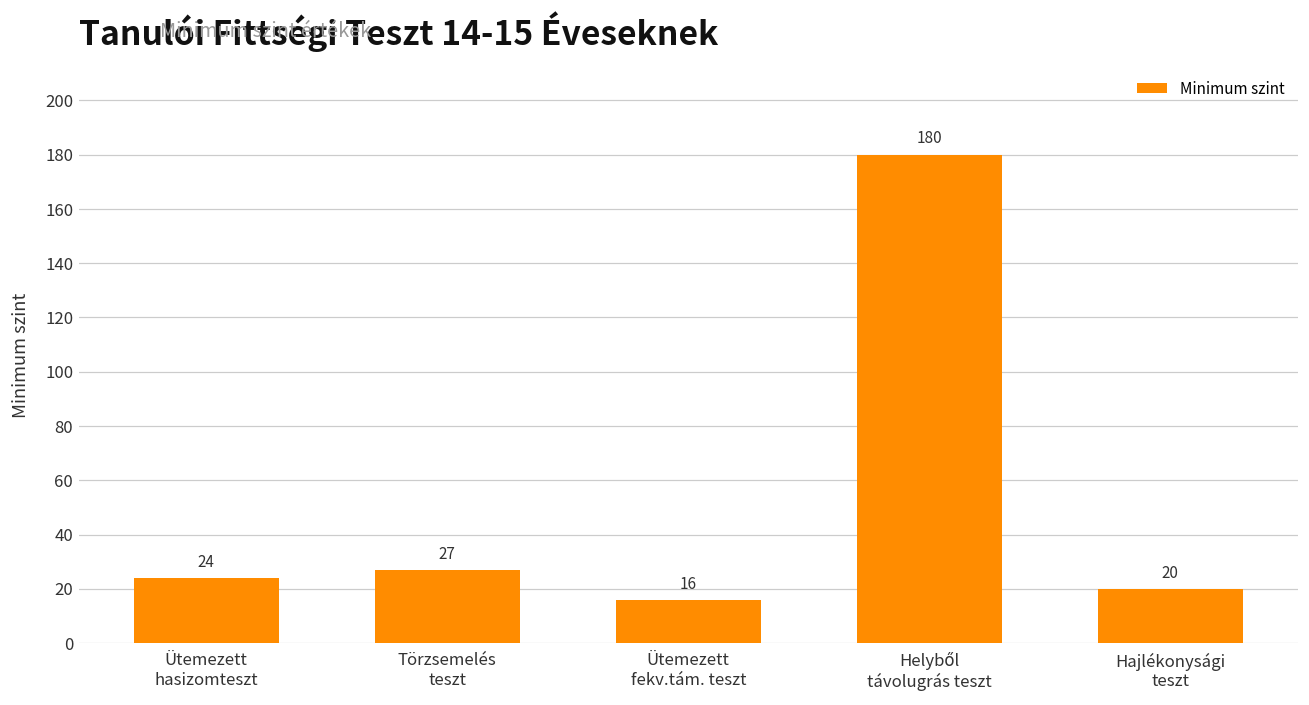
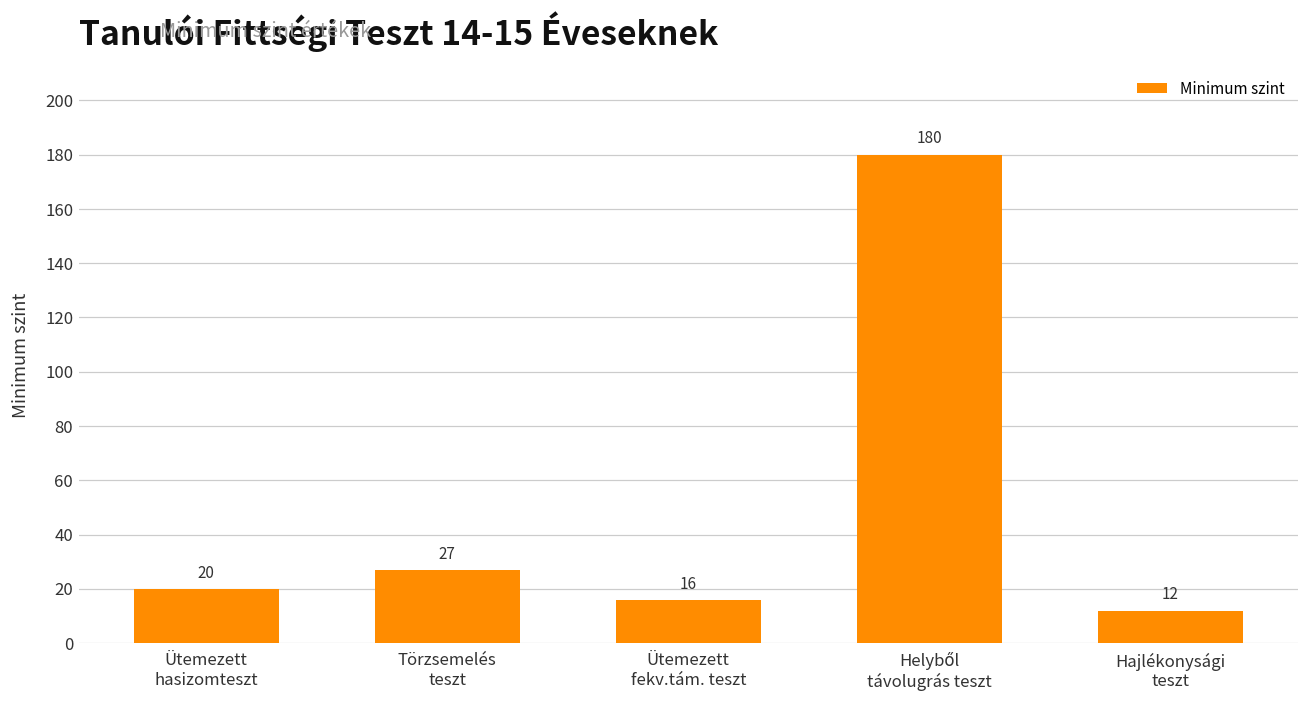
Ütemezett hasizomteszt: 24 -> 20
Hajlékonysági teszt: 20 -> 12
